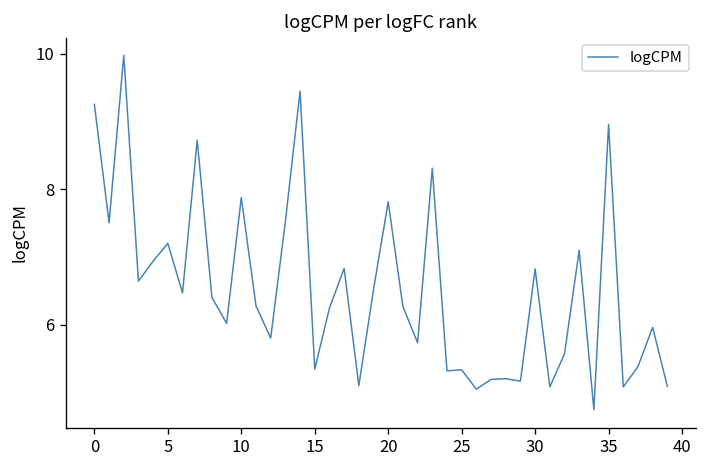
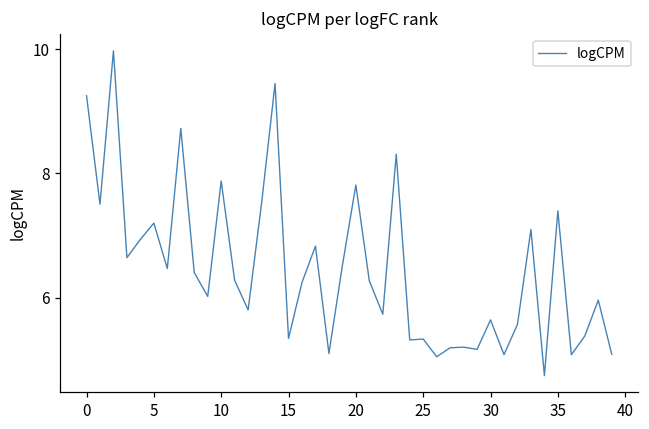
30: 6.8 -> 5.6
35: 9.0 -> 7.4
